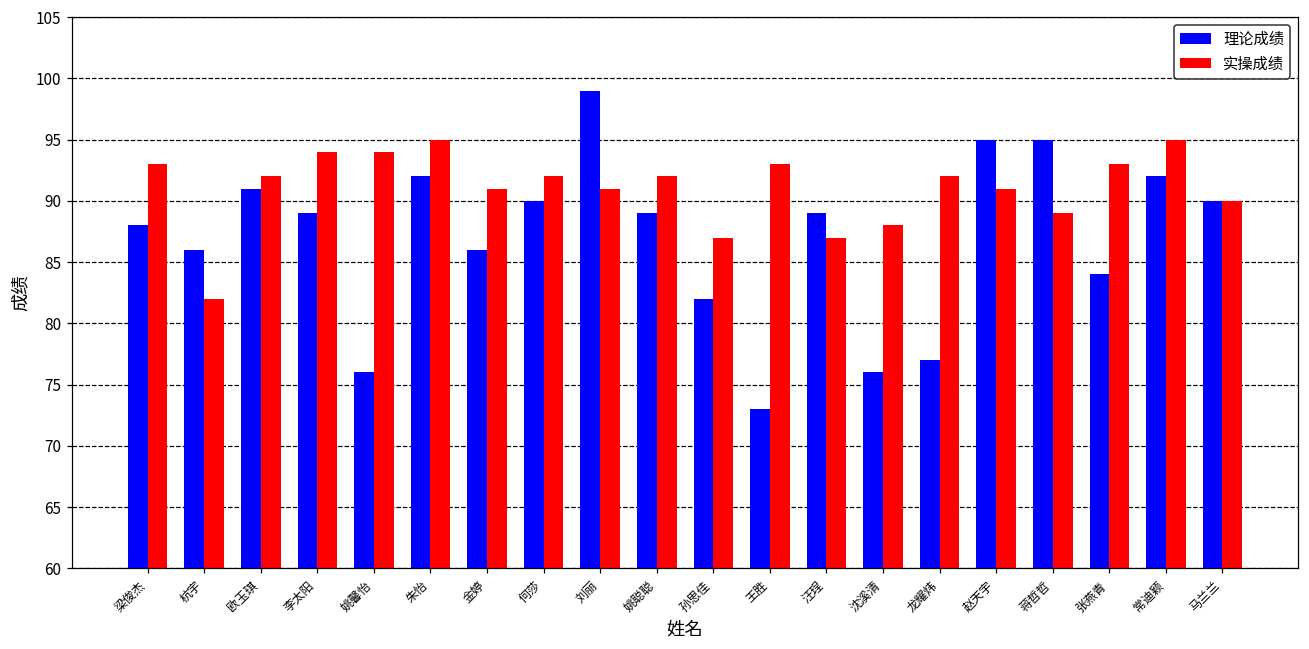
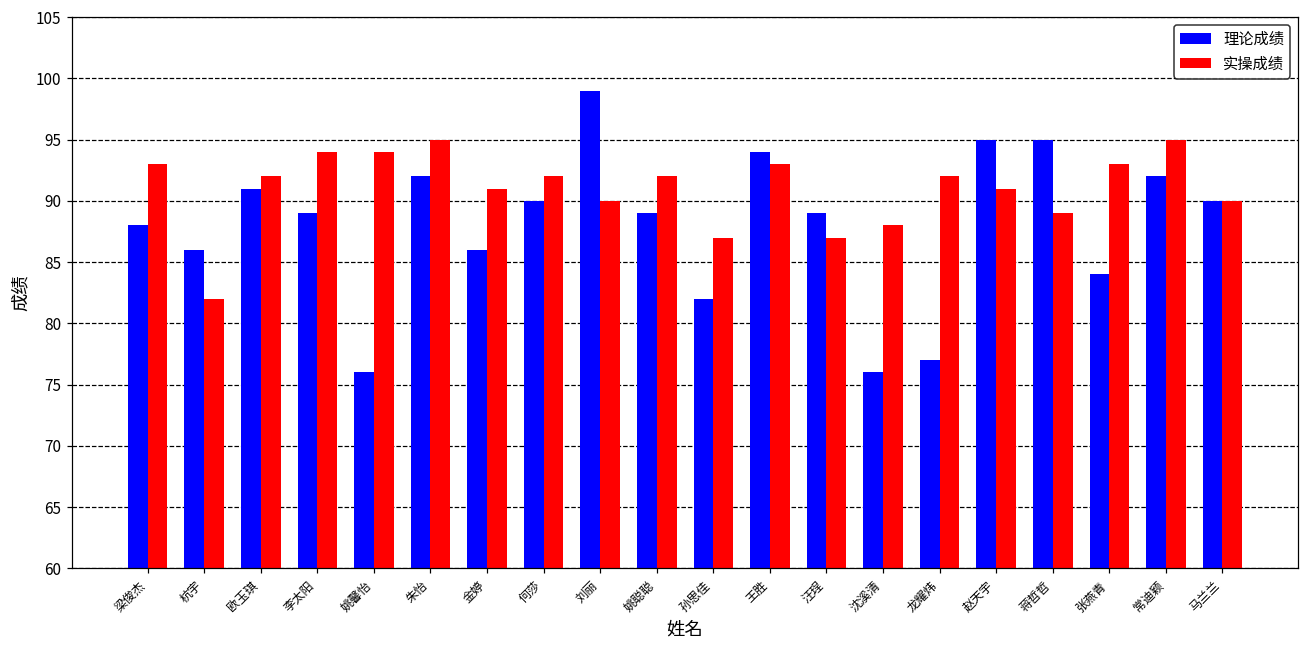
实操成绩, 刘丽: 91 -> 90
理论成绩, 王胜: 73 -> 94
